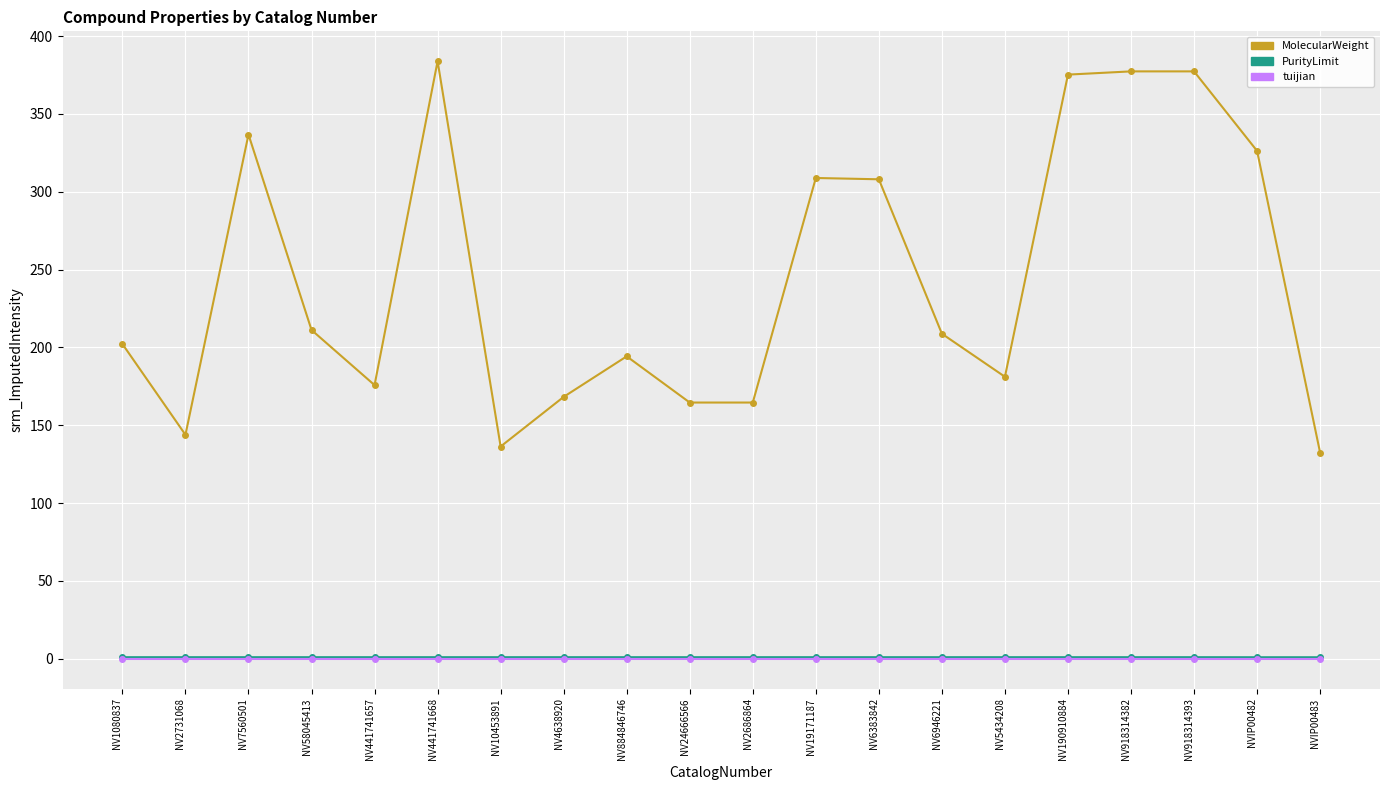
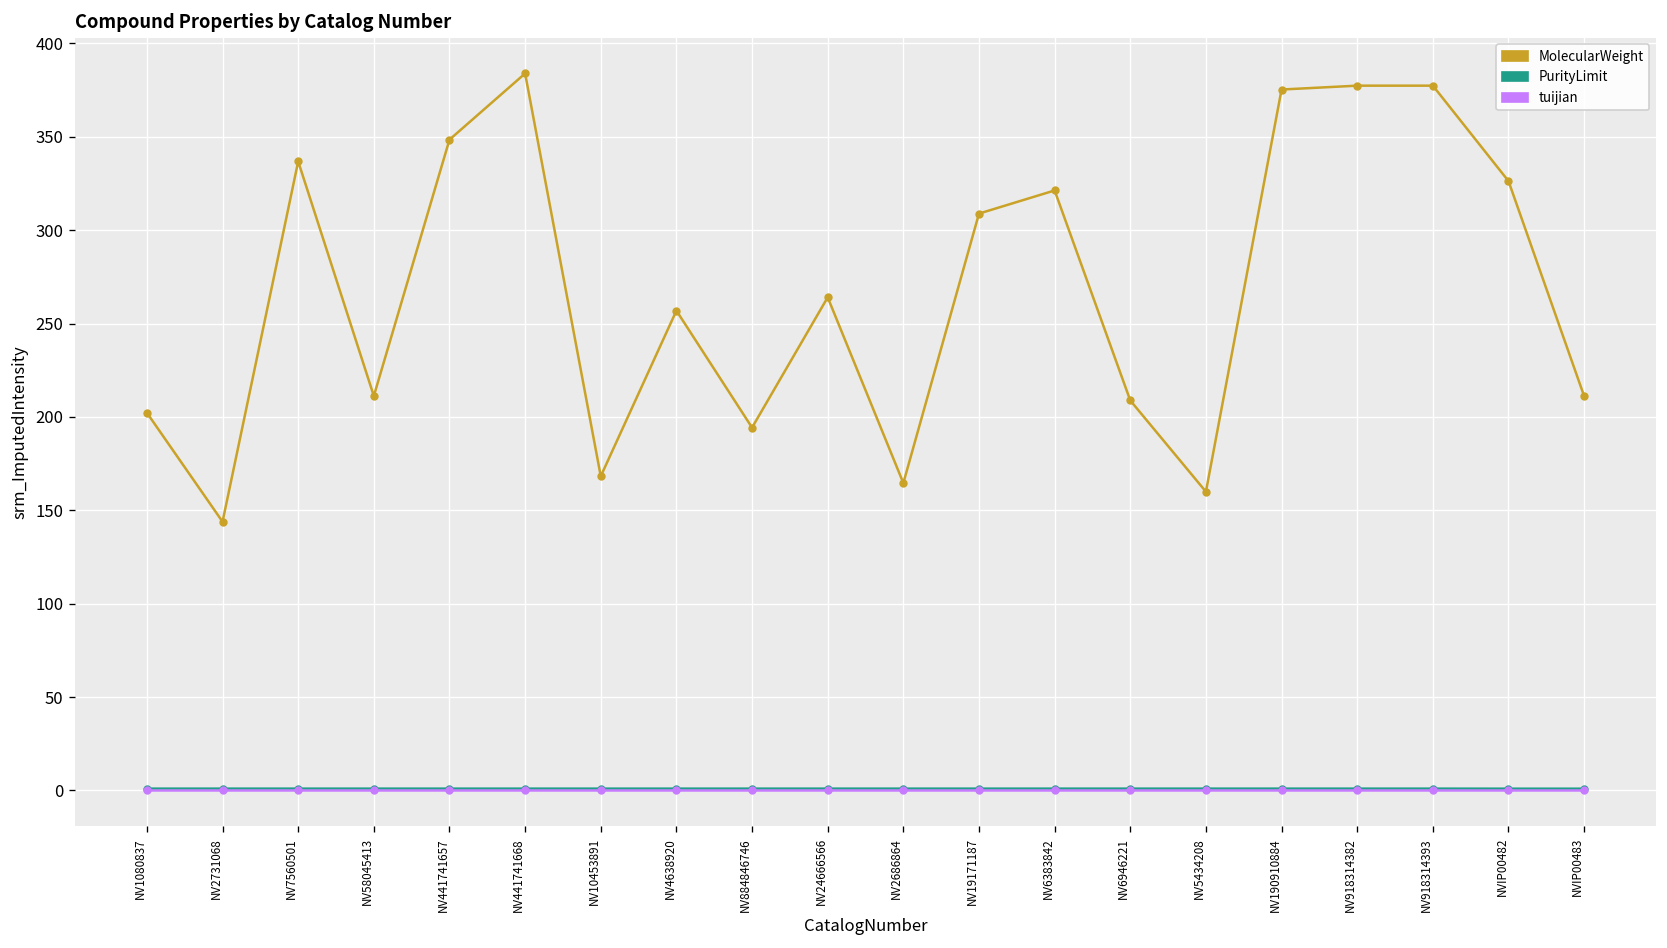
MolecularWeight, NV441741657: 176 -> 348
MolecularWeight, NV10453891: 136 -> 168
MolecularWeight, NV4638920: 168 -> 257
MolecularWeight, NV24666566: 165 -> 264
MolecularWeight, NV6383842: 308 -> 321
MolecularWeight, NV5434208: 181 -> 160
MolecularWeight, NVIP00483: 132 -> 211
